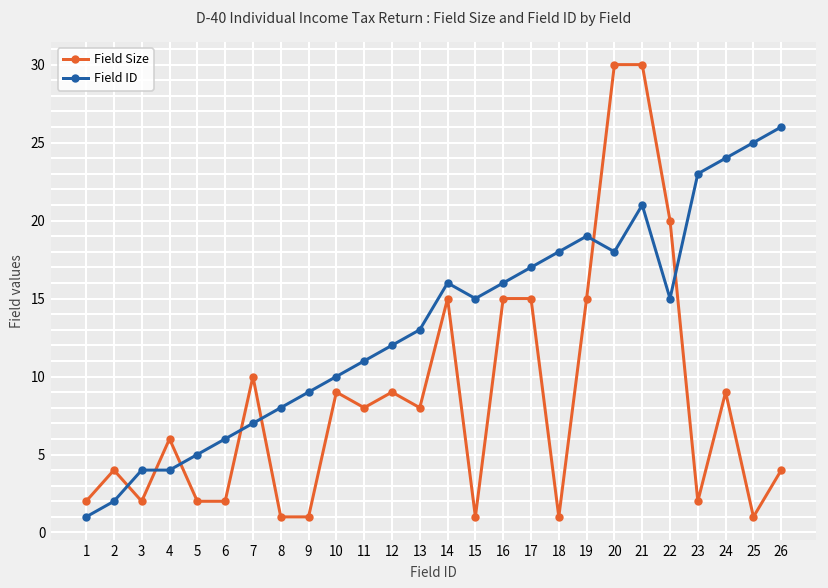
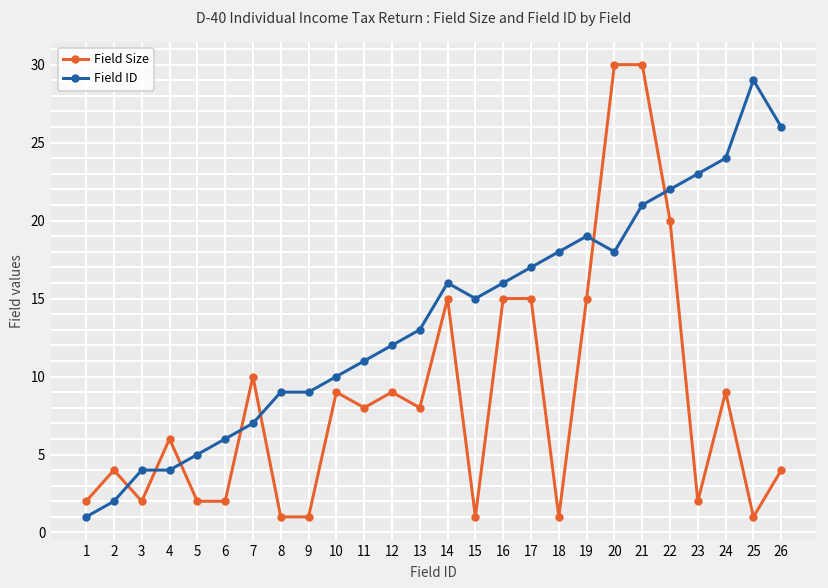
Field ID, 8: 8 -> 9
Field ID, 22: 15 -> 22
Field ID, 25: 25 -> 29
